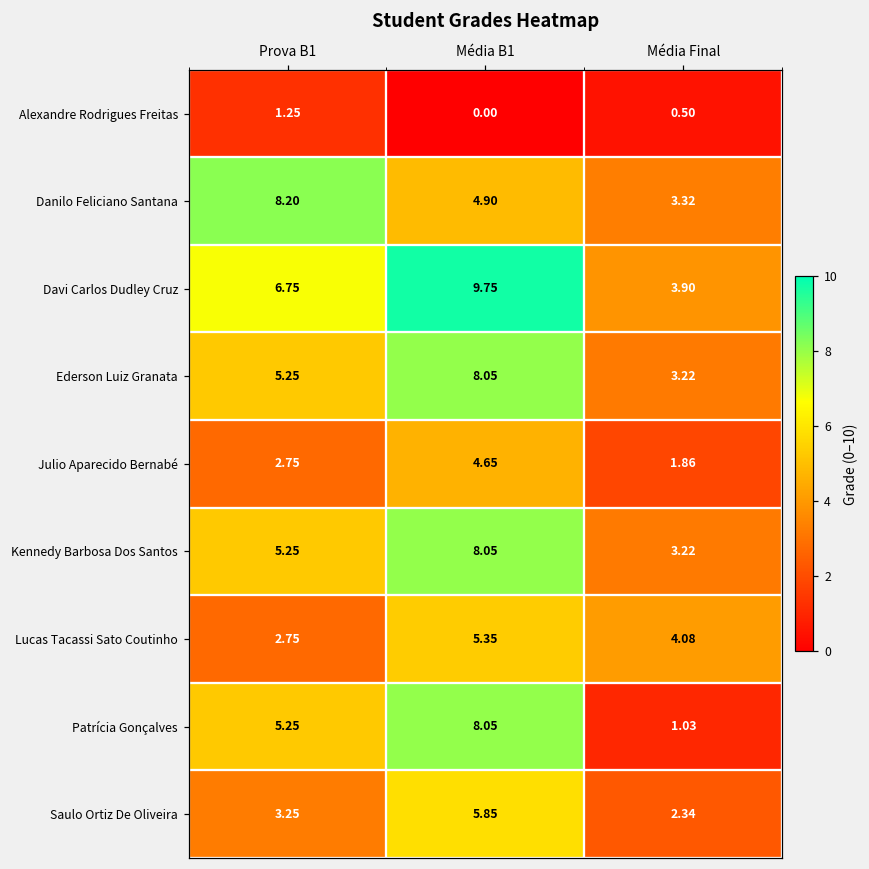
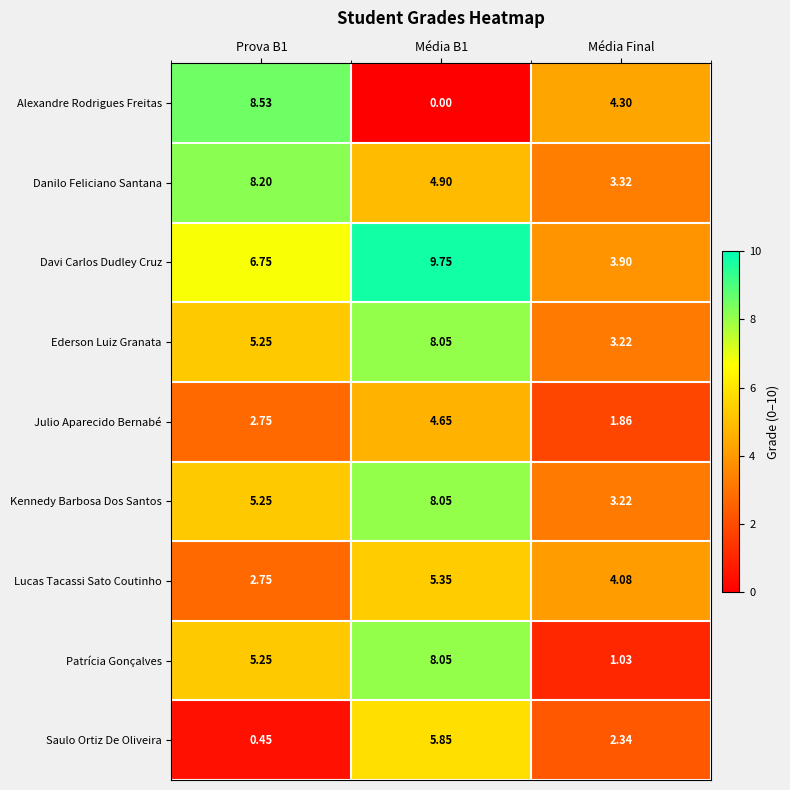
Alexandre Rodrigues Freitas, Prova B1: 1.25 -> 8.53
Alexandre Rodrigues Freitas, Média Final: 0.50 -> 4.30
Saulo Ortiz De Oliveira, Prova B1: 3.25 -> 0.45
